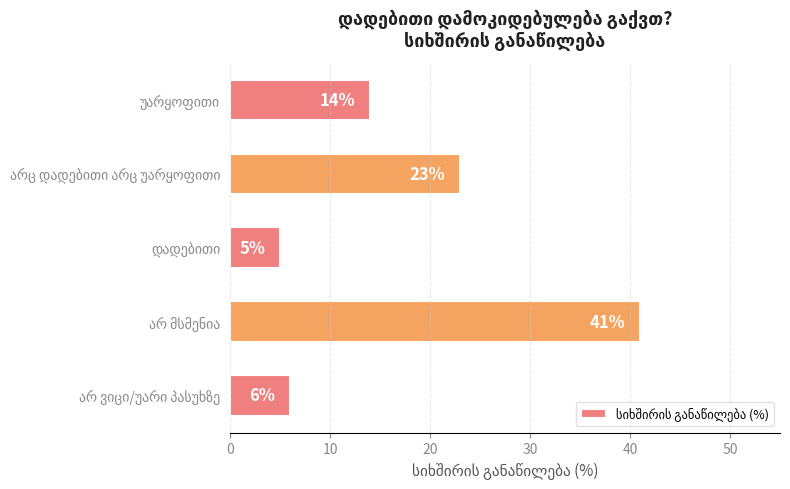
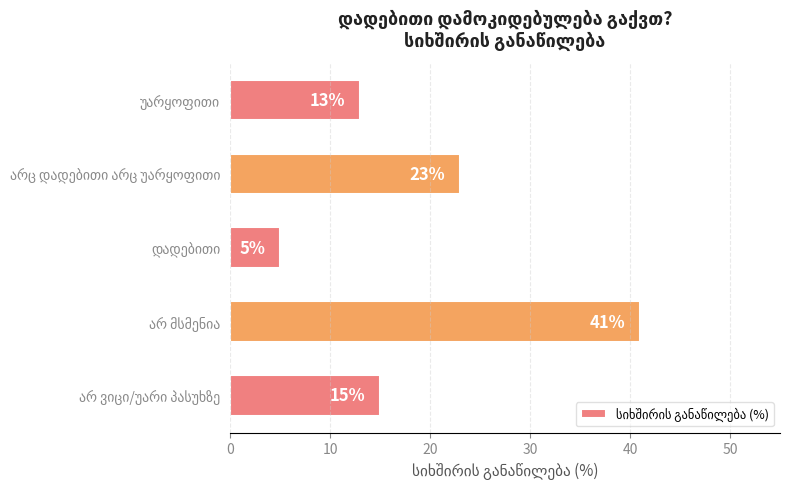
უარყოფითი: 14% -> 13%
არ ვიცი/უარი პასუხზე: 6% -> 15%
